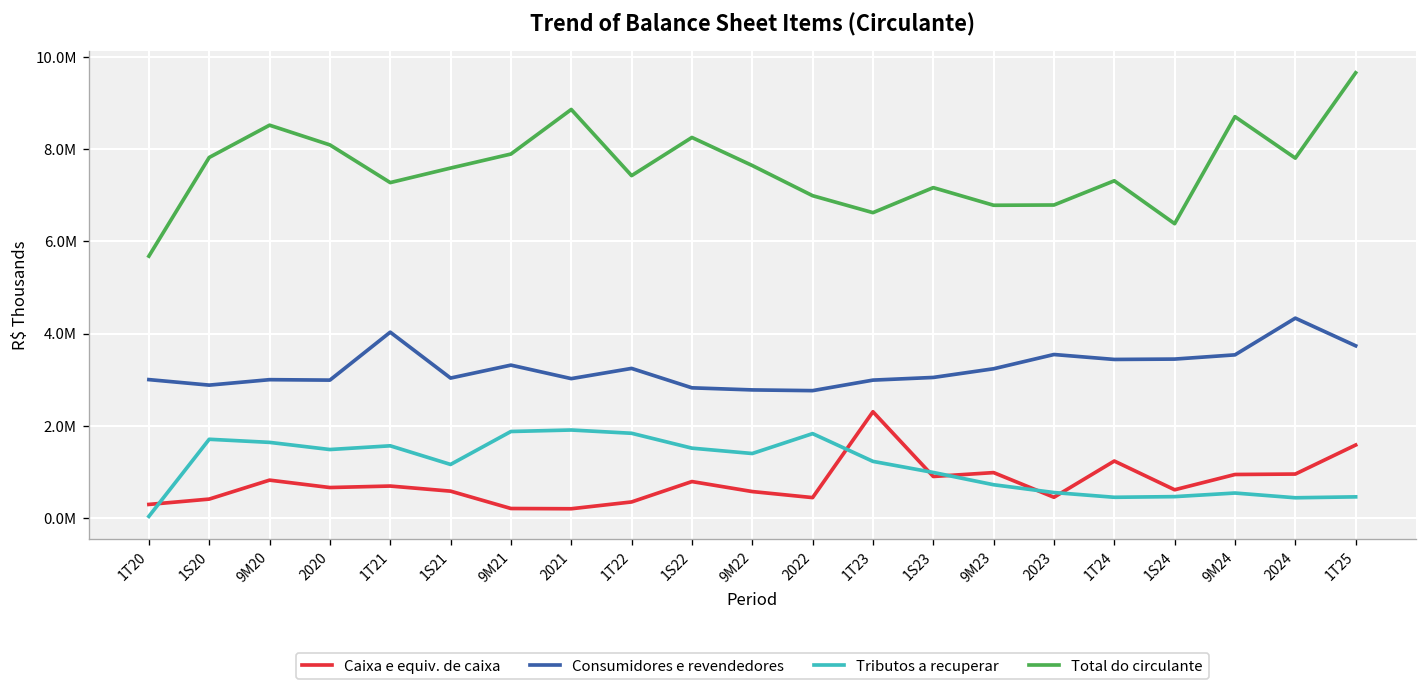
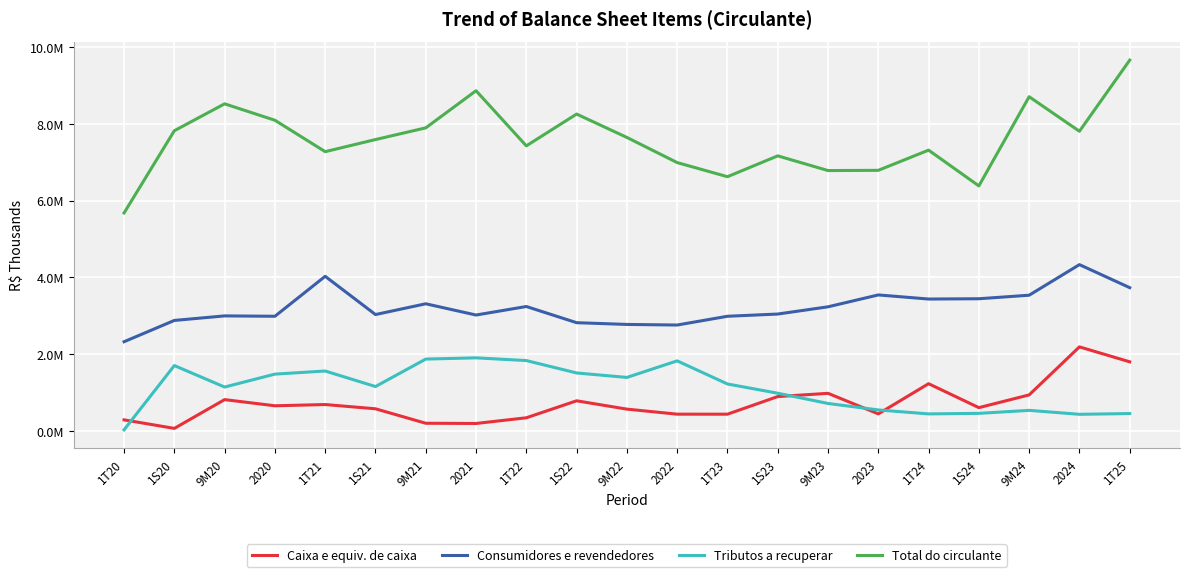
Consumidores e revendedores, 1T20: 3000000 -> 2300000
Caixa e equiv. de caixa, 1S20: 400000 -> 100000
Tributos a recuperar, 9M20: 1600000 -> 1100000
Caixa e equiv. de caixa, 1T23: 2300000 -> 400000
Caixa e equiv. de caixa, 2024: 1000000 -> 2200000
Caixa e equiv. de caixa, 1T25: 1600000 -> 1800000
